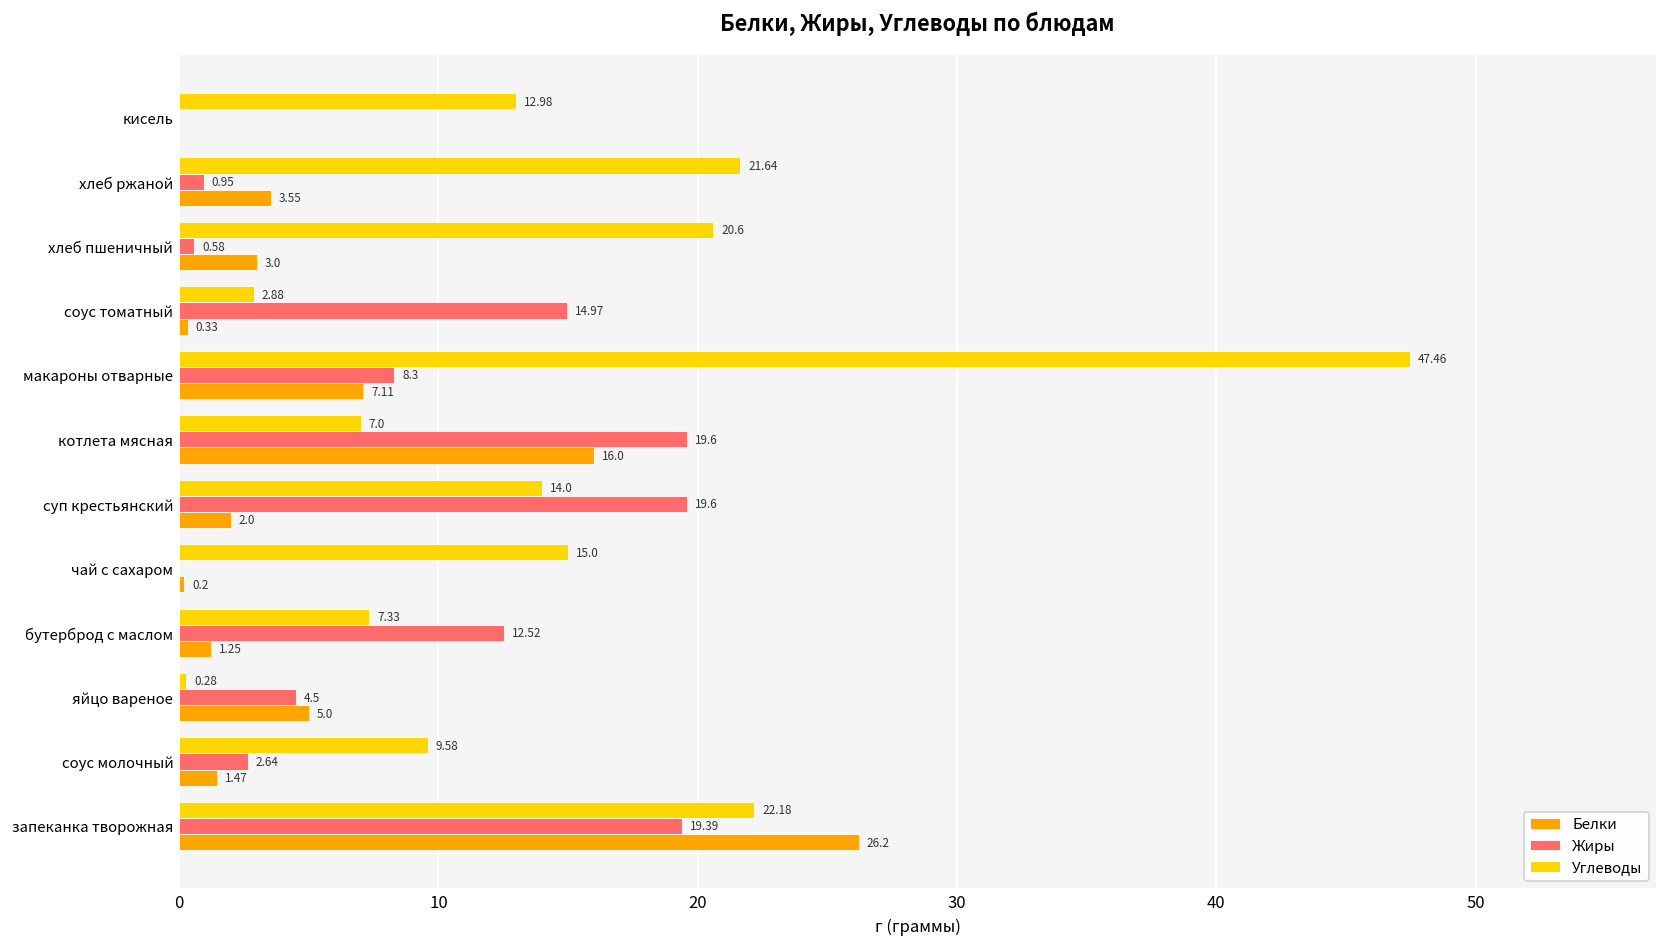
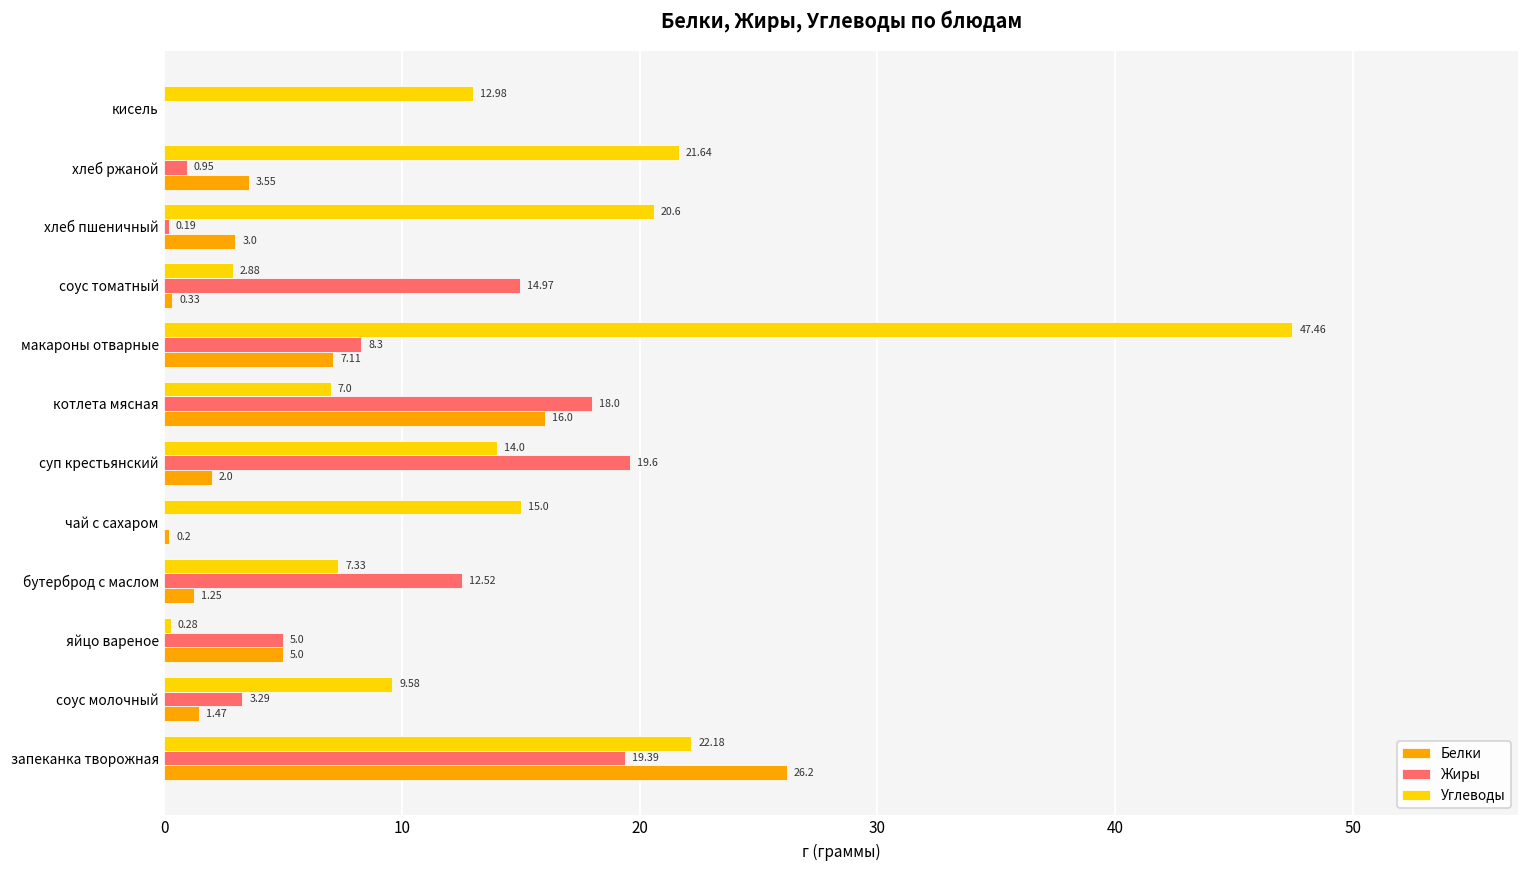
Жиры, хлеб пшеничный: 0.58 -> 0.19
Жиры, котлета мясная: 19.6 -> 18.0
Жиры, яйцо вареное: 4.5 -> 5.0
Жиры, соус молочный: 2.64 -> 3.29
